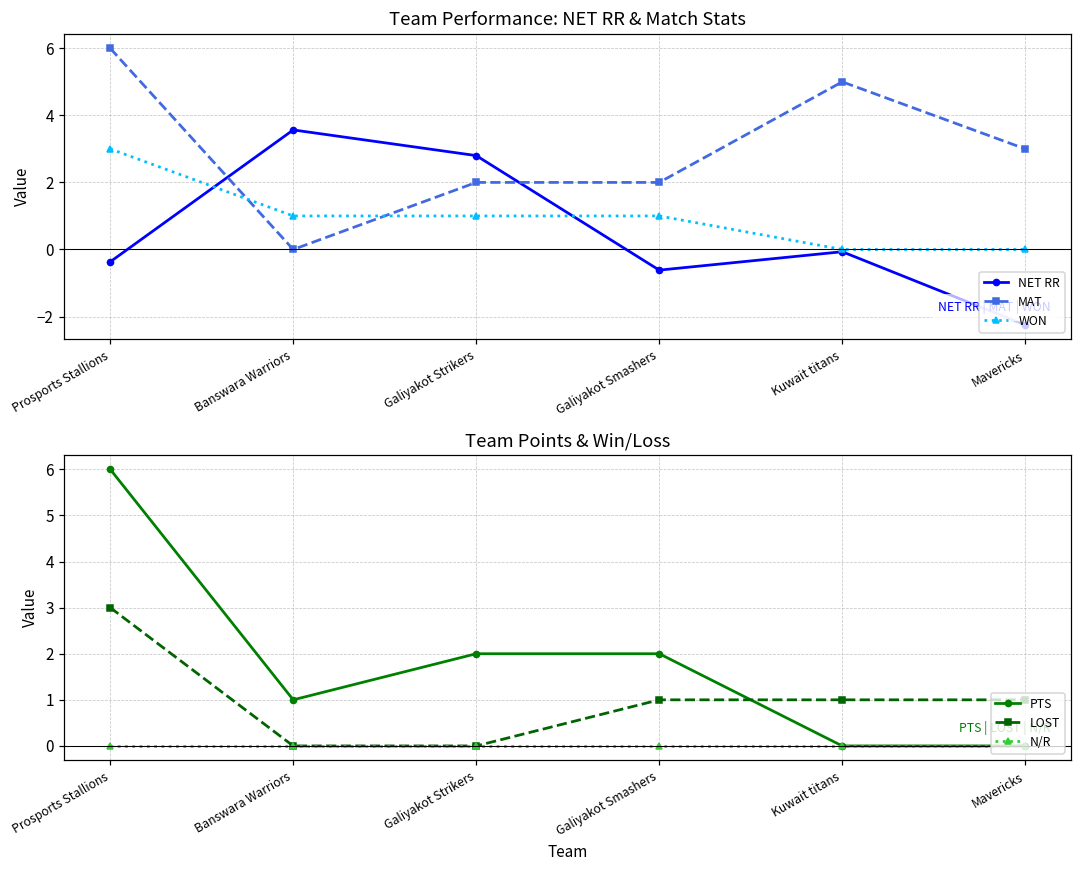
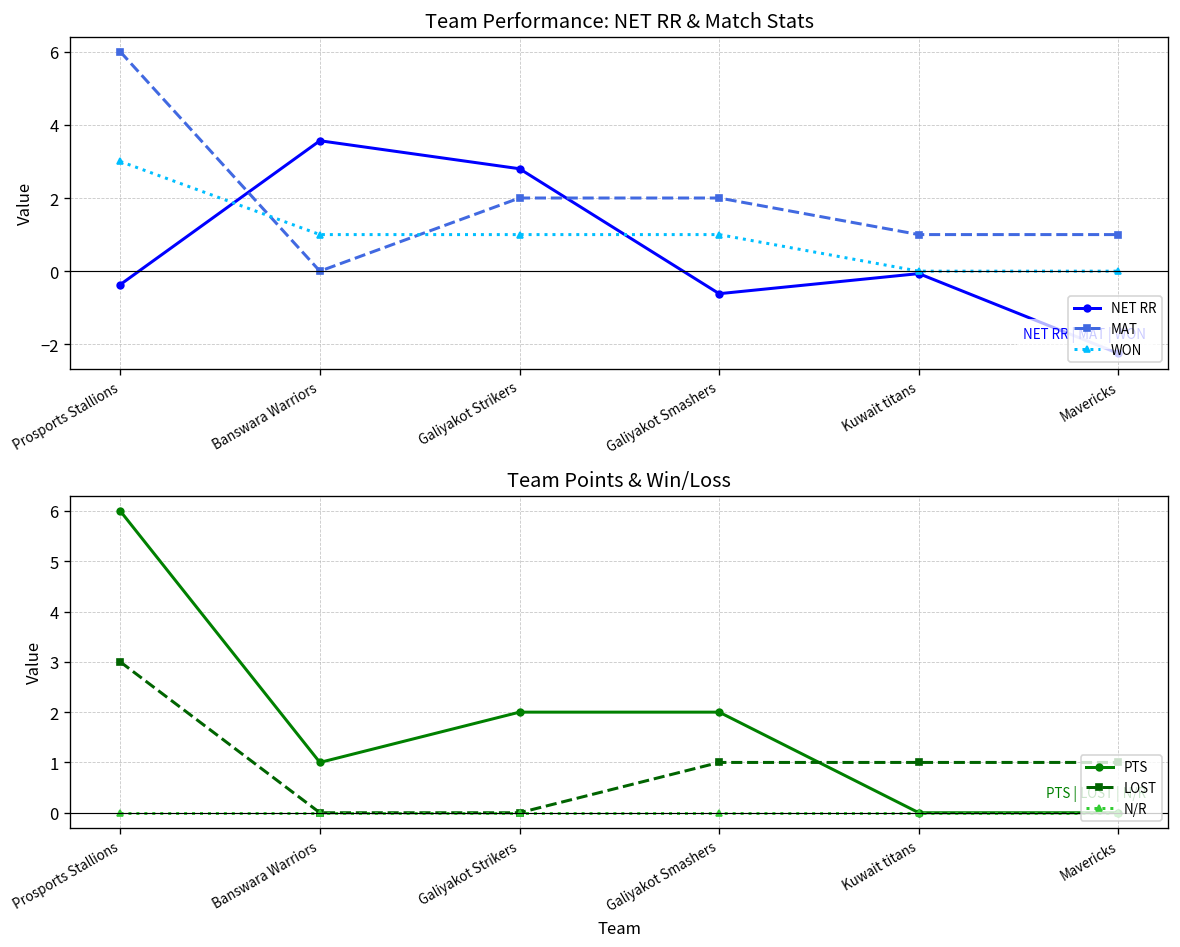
Team Performance: NET RR & Match Stats, MAT, Kuwait titans: 5 -> 1
Team Performance: NET RR & Match Stats, MAT, Mavericks: 3 -> 1
